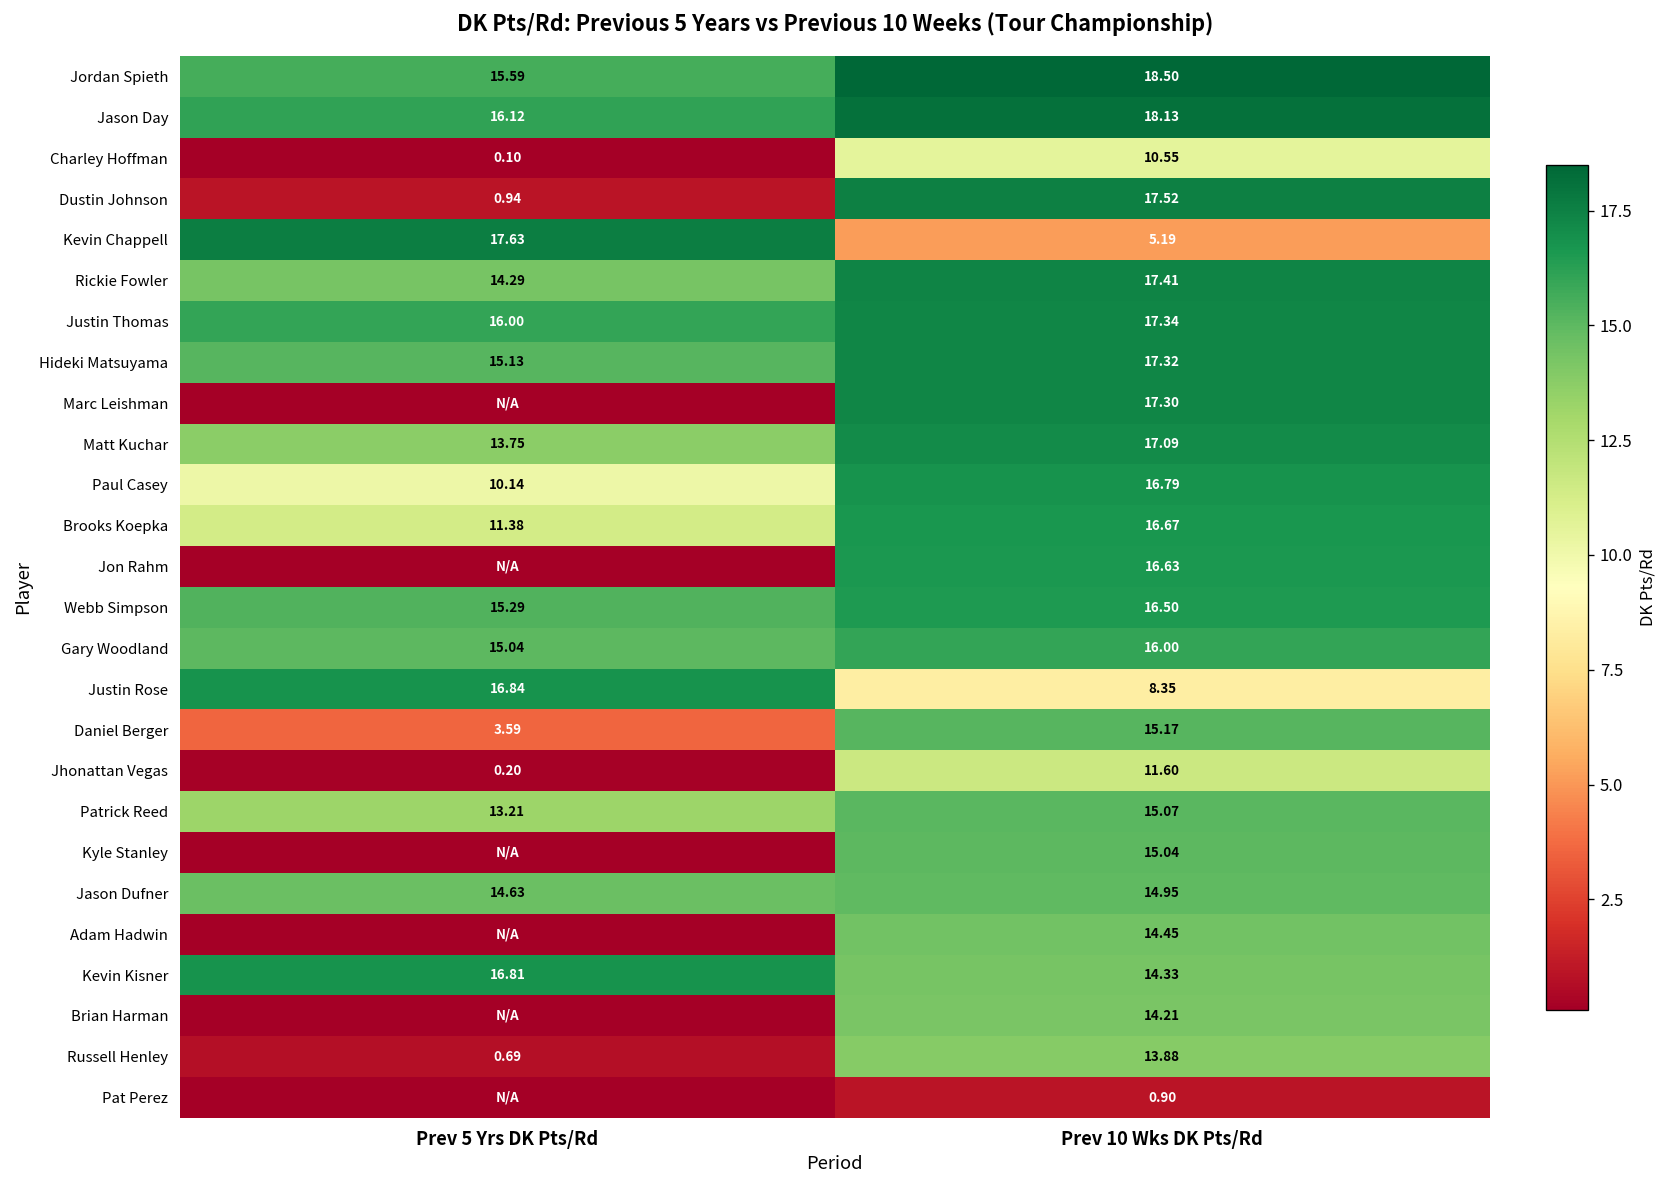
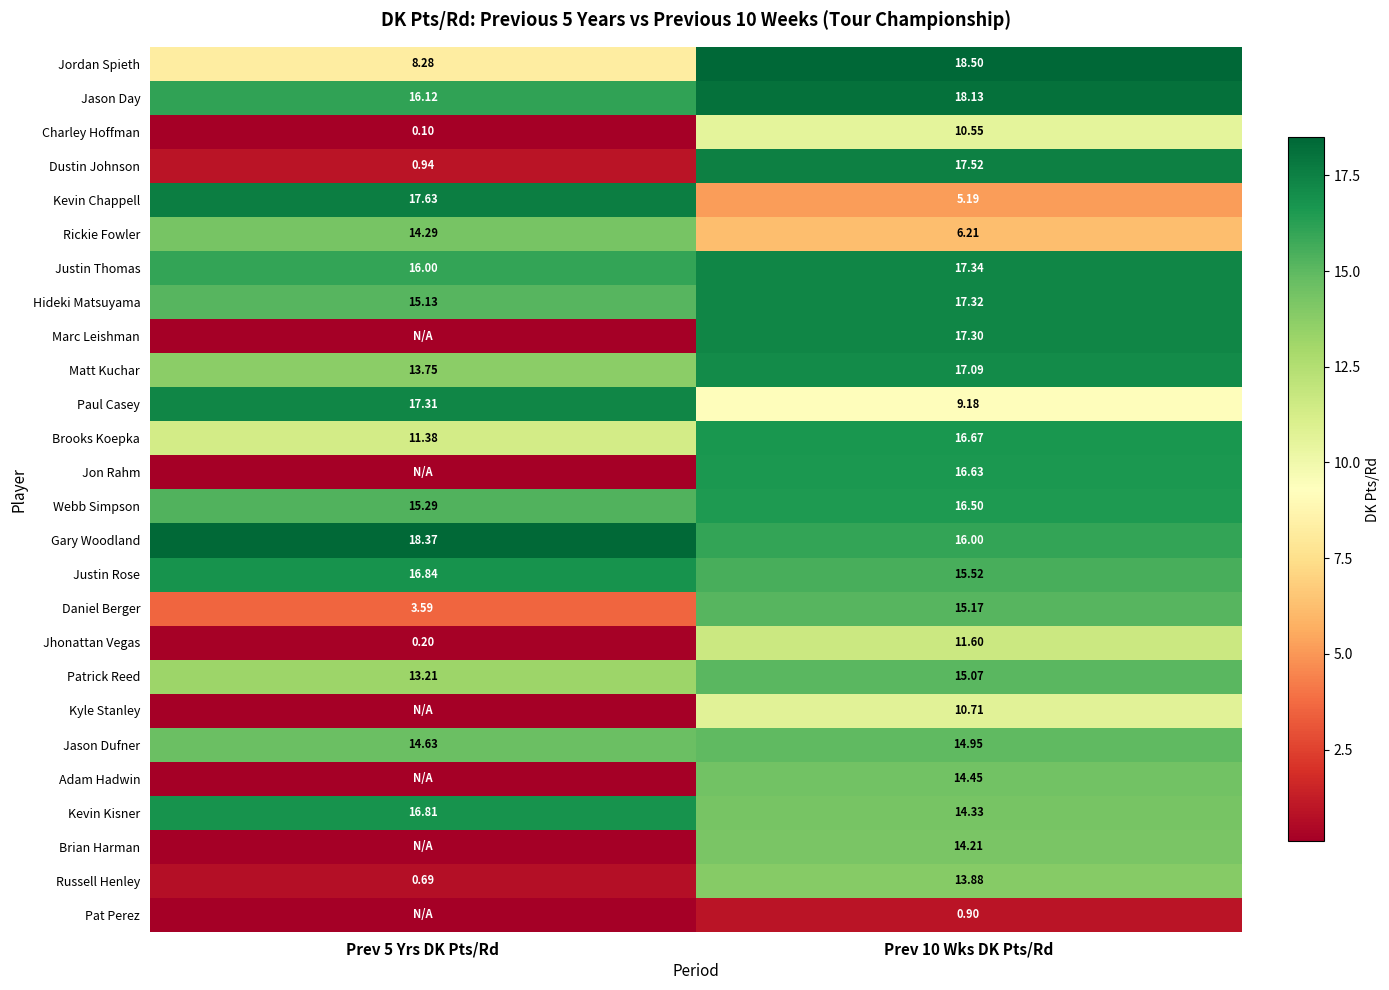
Jordan Spieth, Prev 5 Yrs DK Pts/Rd: 15.59 -> 8.28
Rickie Fowler, Prev 10 Wks DK Pts/Rd: 17.41 -> 6.21
Paul Casey, Prev 5 Yrs DK Pts/Rd: 10.14 -> 17.31
Paul Casey, Prev 10 Wks DK Pts/Rd: 16.79 -> 9.18
Gary Woodland, Prev 5 Yrs DK Pts/Rd: 15.04 -> 18.37
Justin Rose, Prev 10 Wks DK Pts/Rd: 8.35 -> 15.52
Kyle Stanley, Prev 10 Wks DK Pts/Rd: 15.04 -> 10.71
